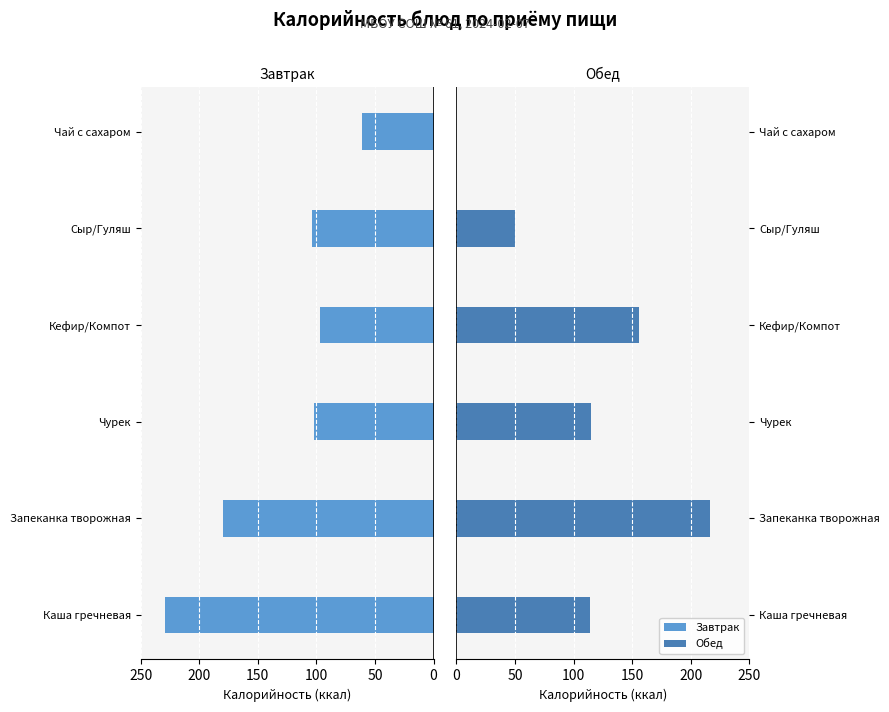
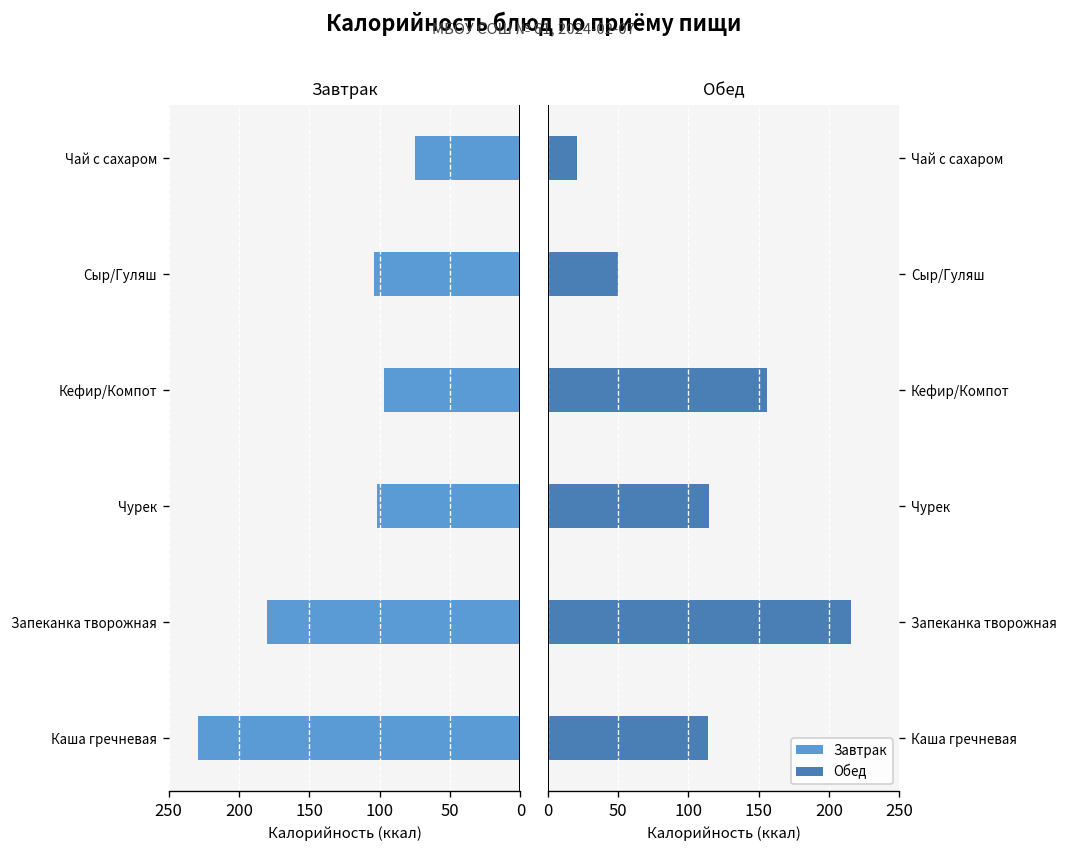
Завтрак, Чай с сахаром: 61 -> 75
Обед, Чай с сахаром: 0 -> 21
